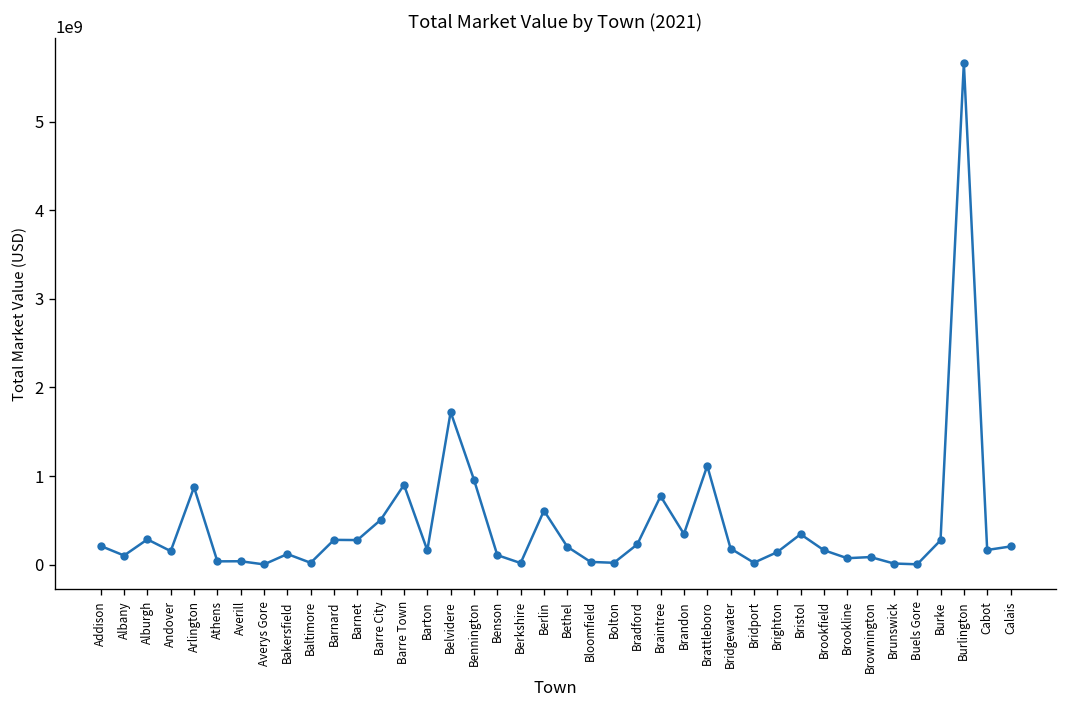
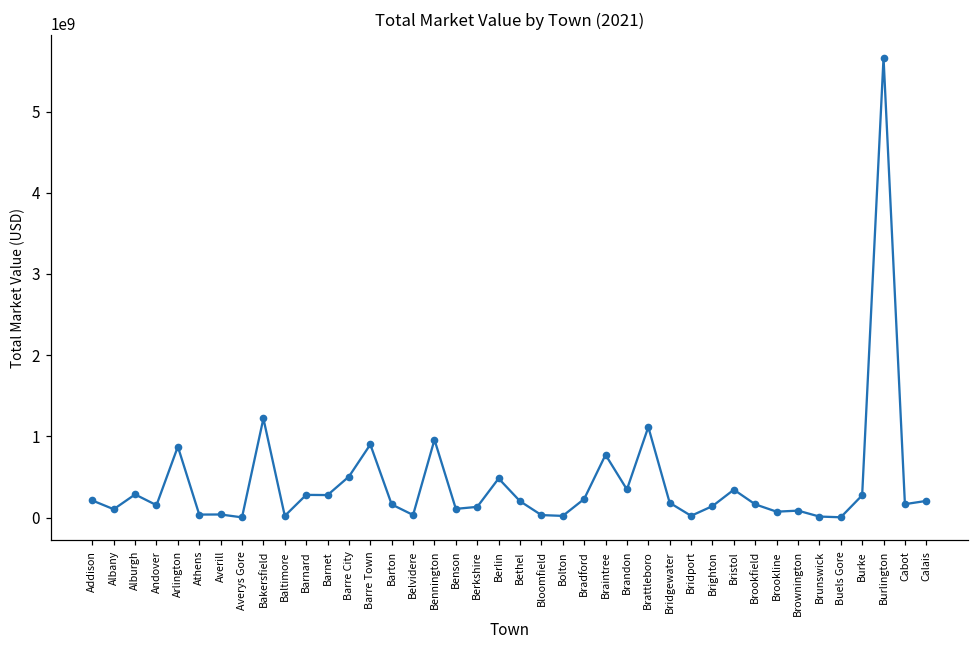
Bakersfield: 100000000 -> 1200000000
Belvidere: 1700000000 -> 0
Berkshire: 0 -> 100000000
Berlin: 600000000 -> 500000000
